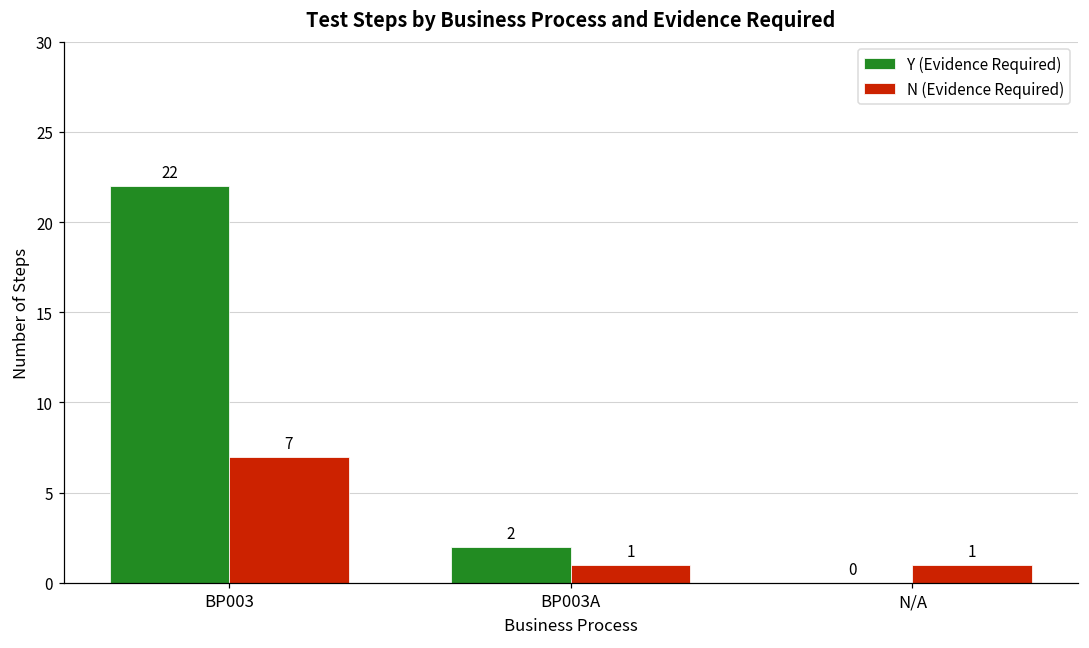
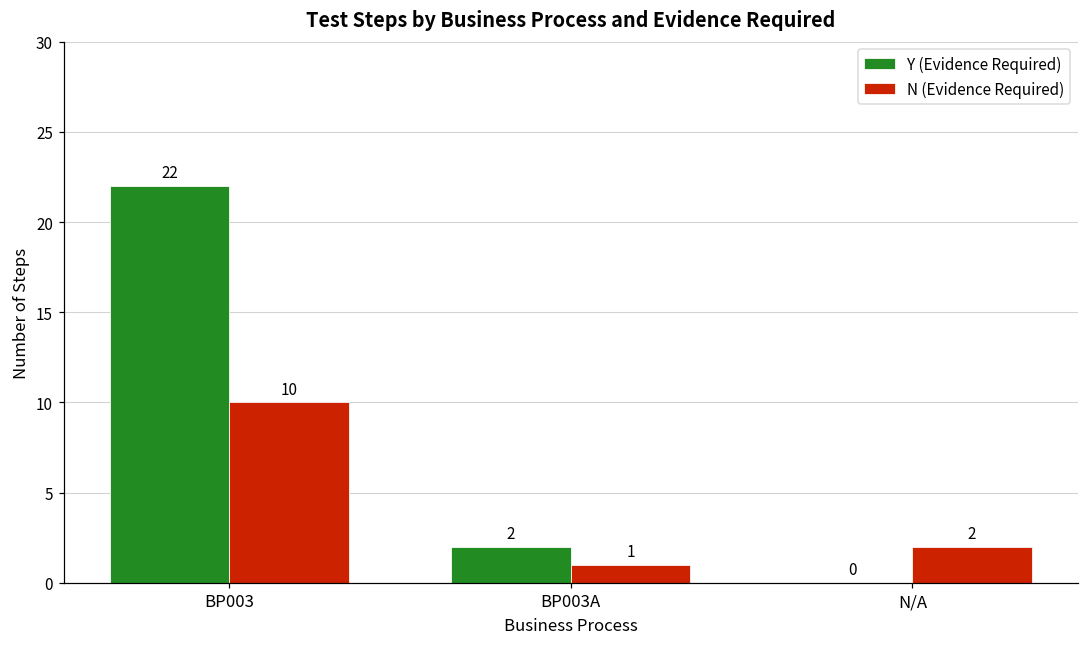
N (Evidence Required), BP003: 7 -> 10
N (Evidence Required), N/A: 1 -> 2
